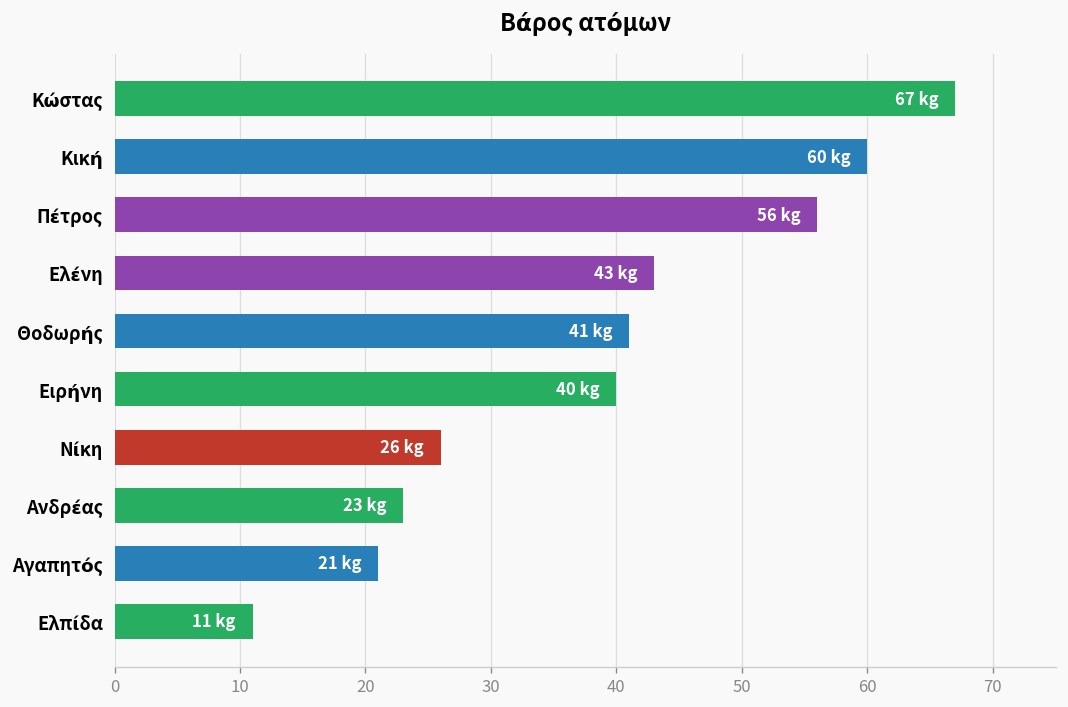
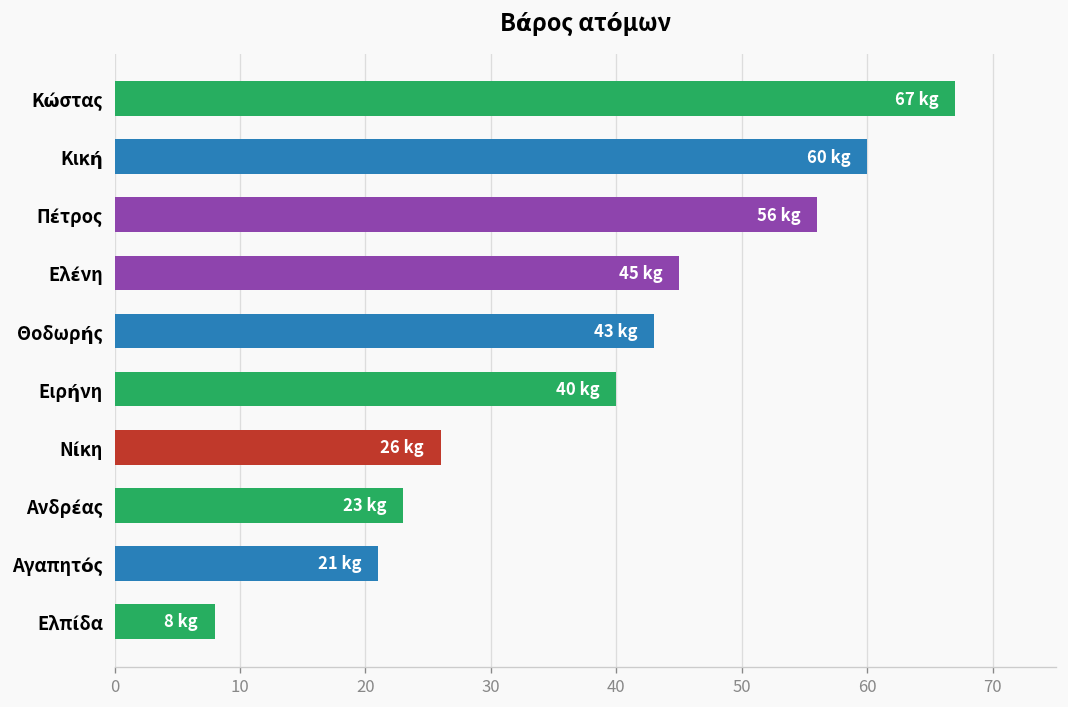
Ελένη: 43 -> 45
Θοδωρής: 41 -> 43
Ελπίδα: 11 -> 8
